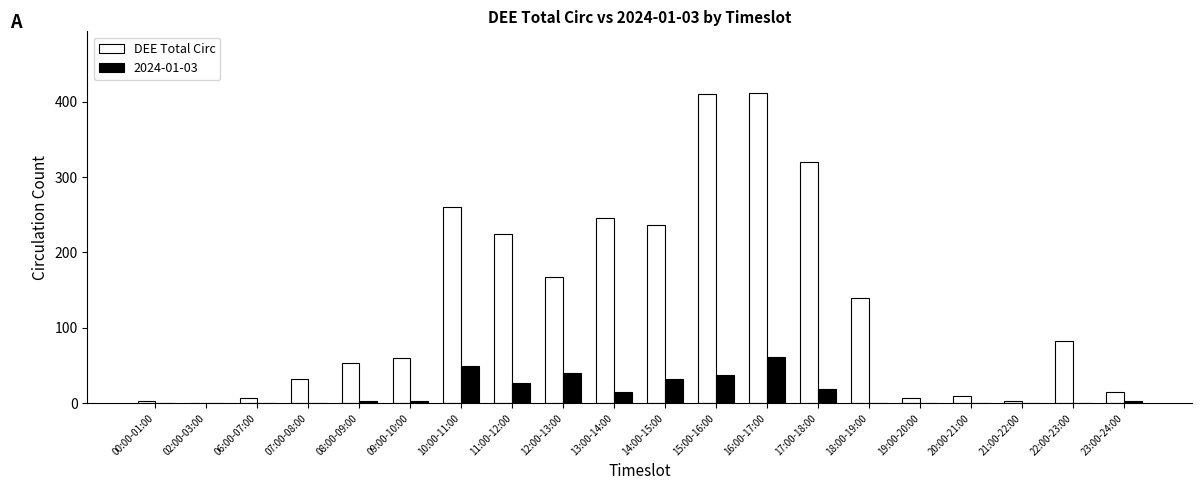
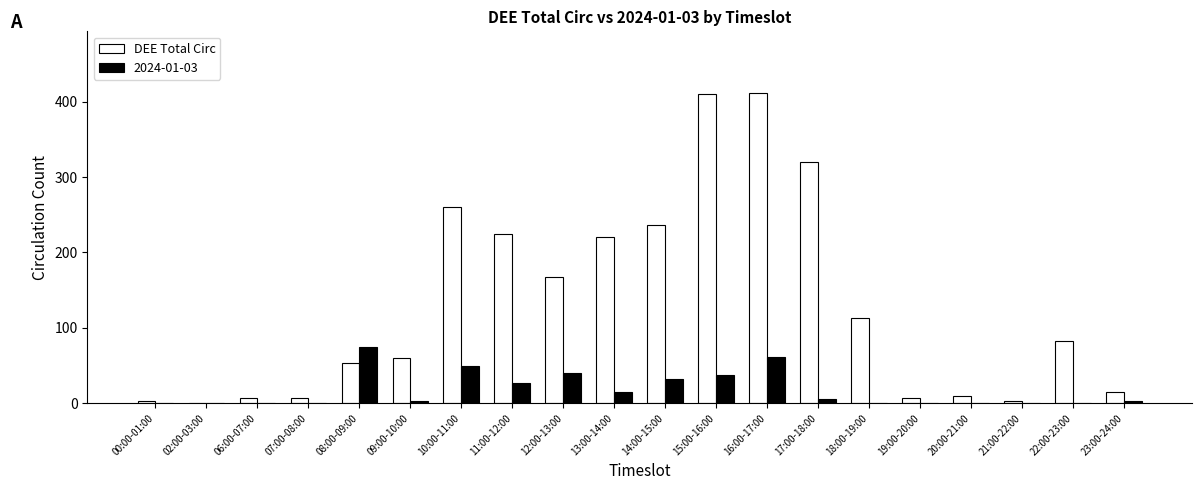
DEE Total Circ, 07:00-08:00: 30 -> 10
2024-01-03, 08:00-09:00: 0 -> 70
DEE Total Circ, 13:00-14:00: 250 -> 220
2024-01-03, 17:00-18:00: 20 -> 10
DEE Total Circ, 18:00-19:00: 140 -> 110
